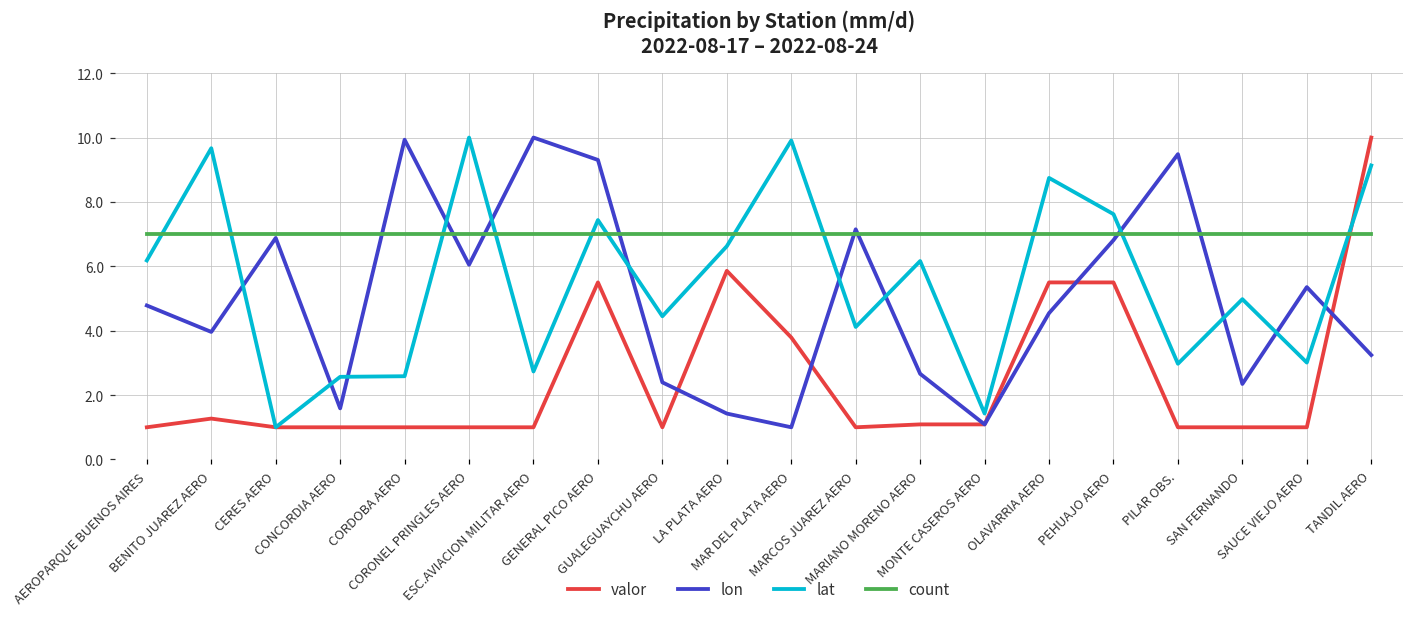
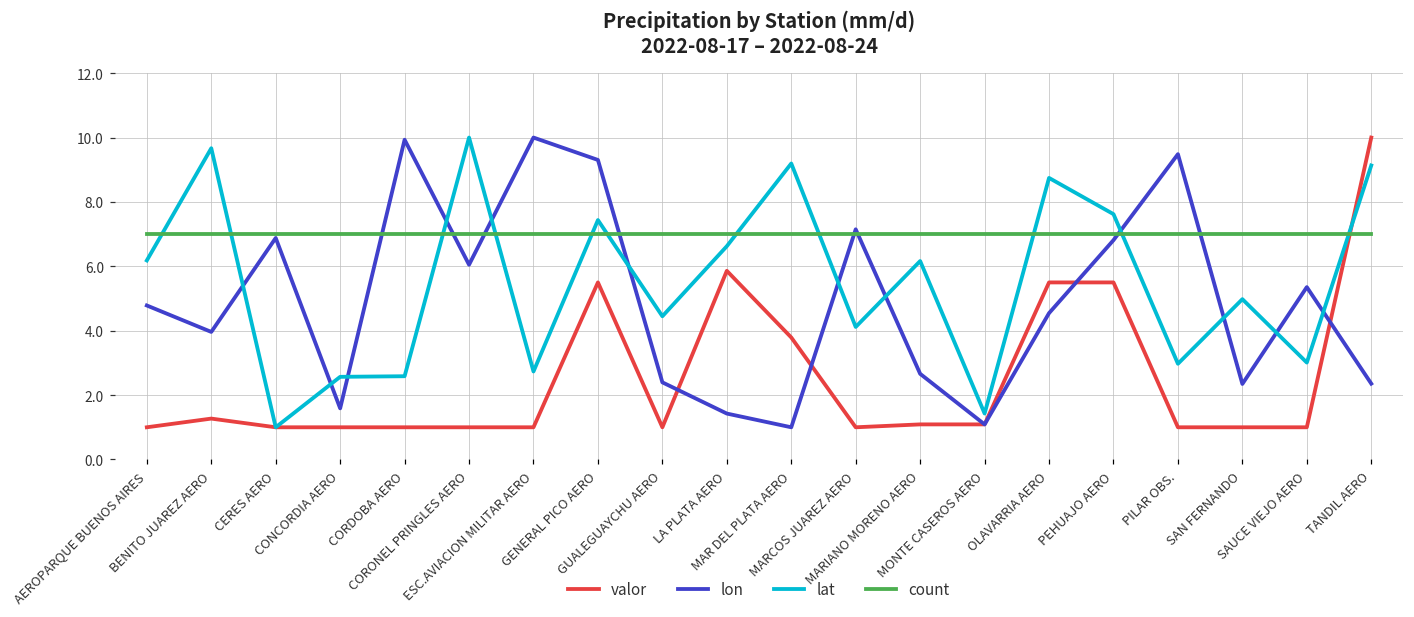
lat, MAR DEL PLATA AERO: 9.9 -> 9.2
lon, TANDIL AERO: 3.2 -> 2.4
